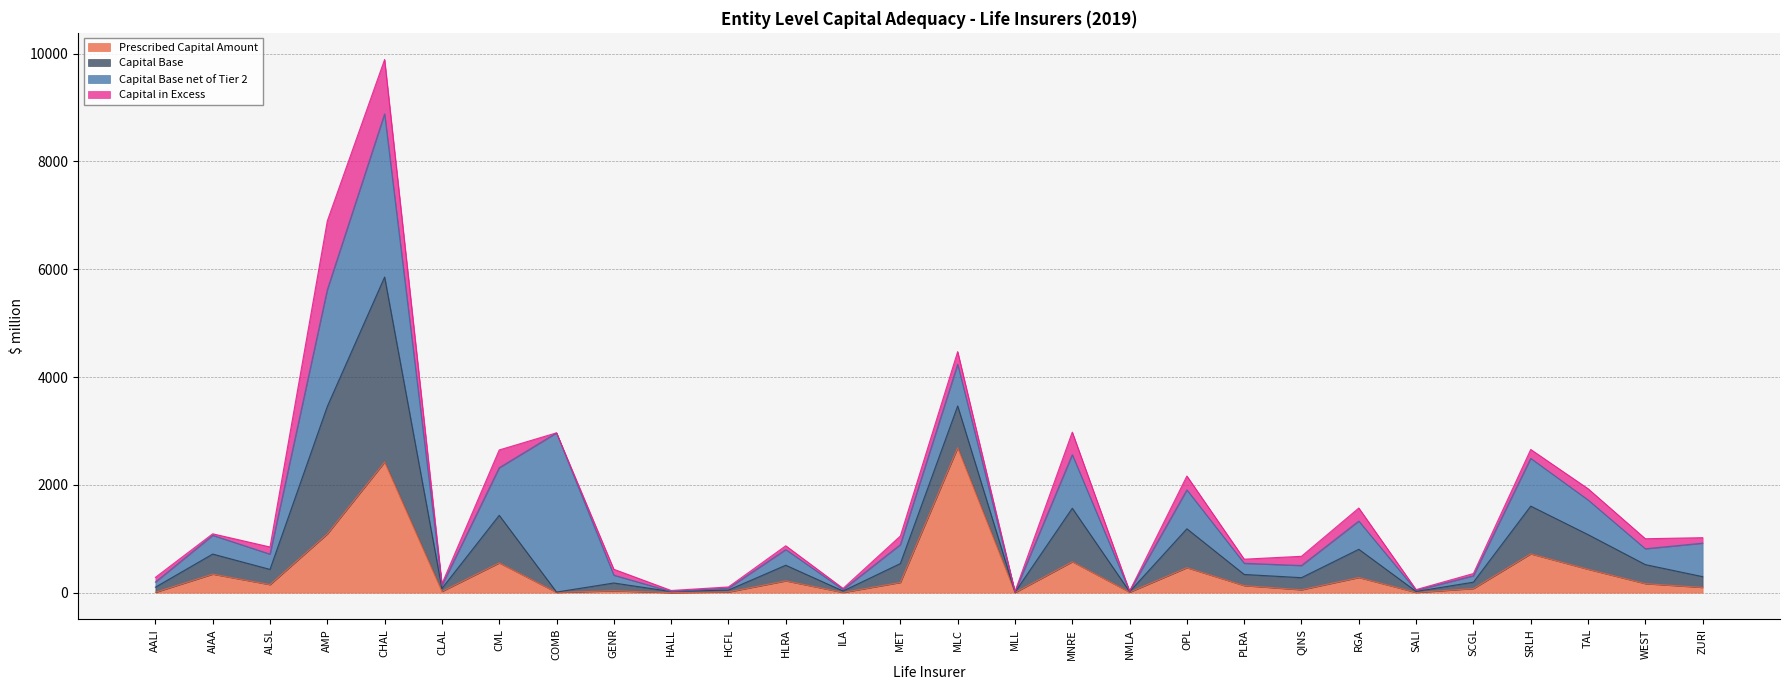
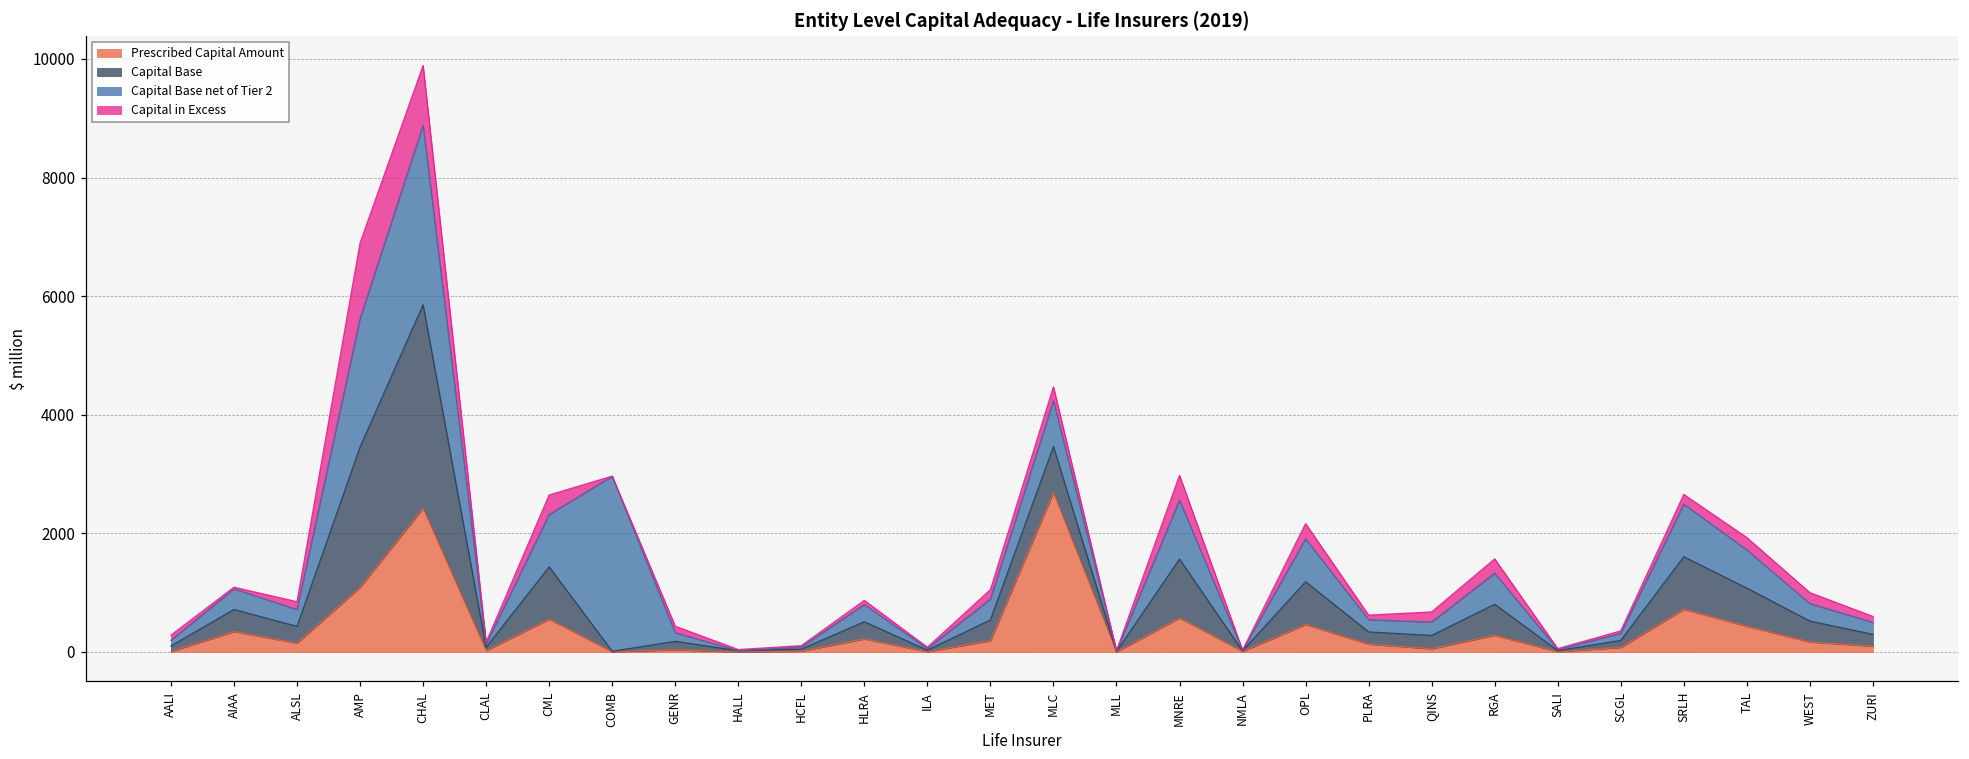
Capital Base net of Tier 2, ZURI: 600 -> 200
